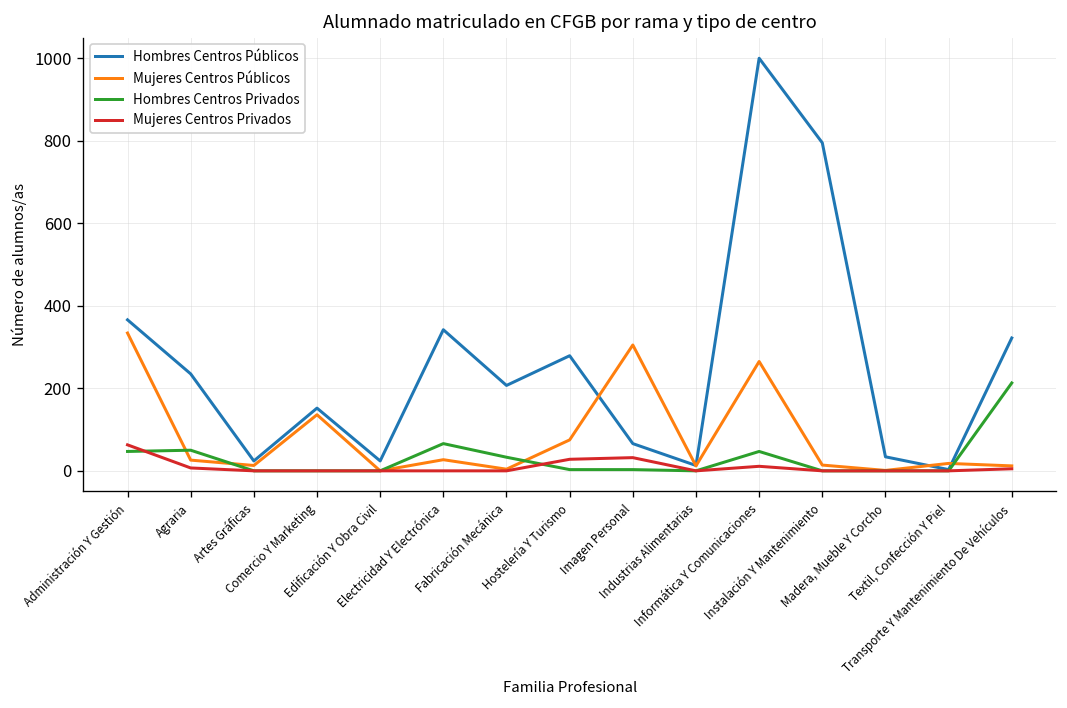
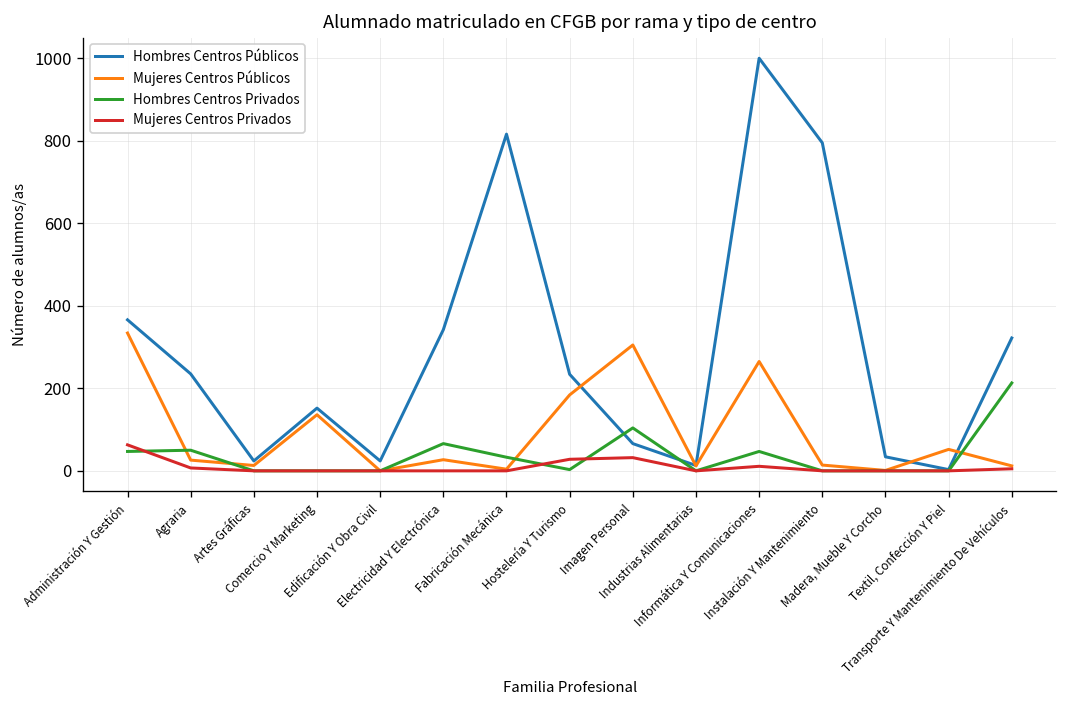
Hombres Centros Públicos, Fabricación Mecánica: 210 -> 820
Hombres Centros Públicos, Hostelería Y Turismo: 280 -> 230
Mujeres Centros Públicos, Hostelería Y Turismo: 80 -> 180
Hombres Centros Privados, Imagen Personal: 0 -> 100
Mujeres Centros Públicos, Textil, Confección Y Piel: 20 -> 50
